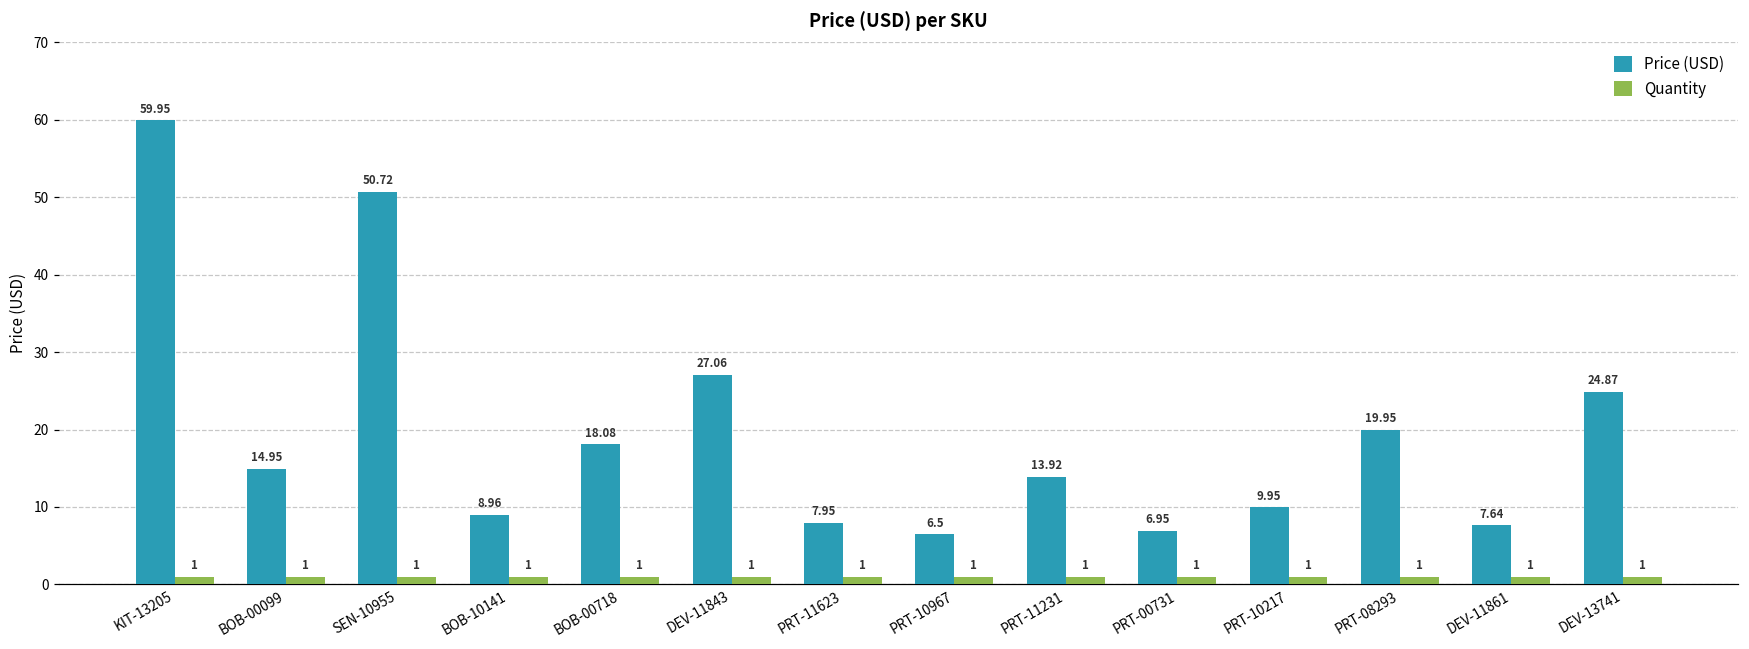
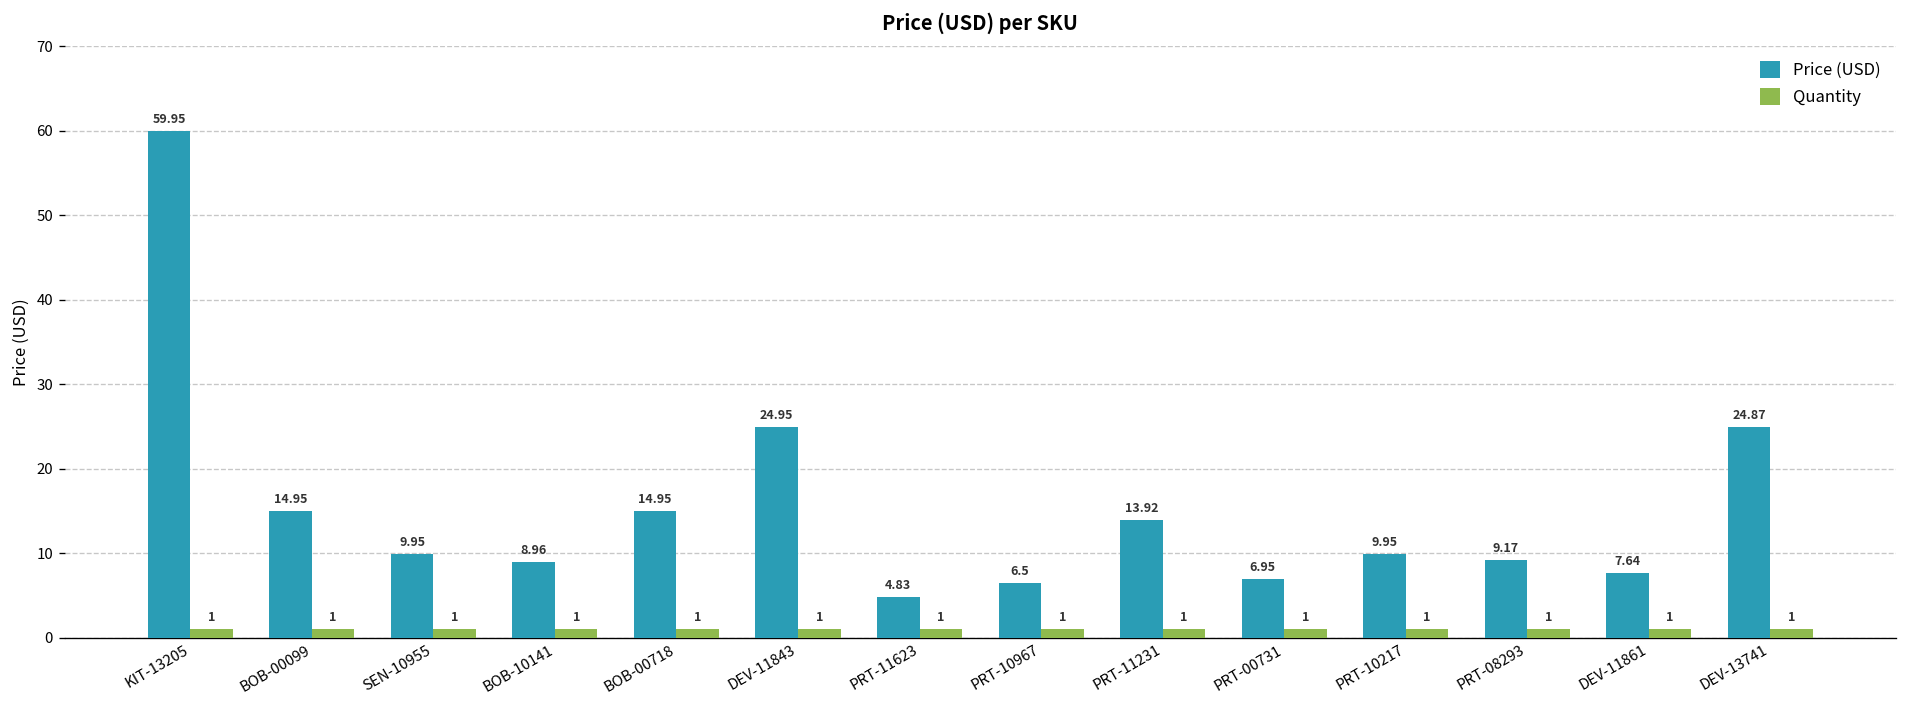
Price (USD), SEN-10955: 50.72 -> 9.95
Price (USD), BOB-00718: 18.08 -> 14.95
Price (USD), DEV-11843: 27.06 -> 24.95
Price (USD), PRT-11623: 7.95 -> 4.83
Price (USD), PRT-08293: 19.95 -> 9.17
